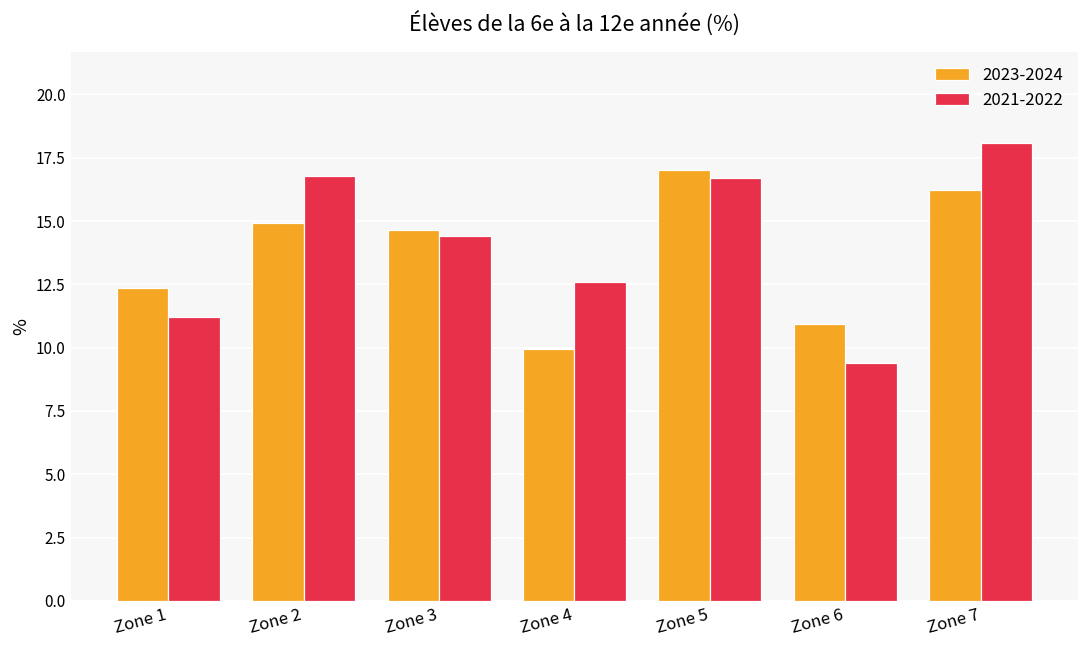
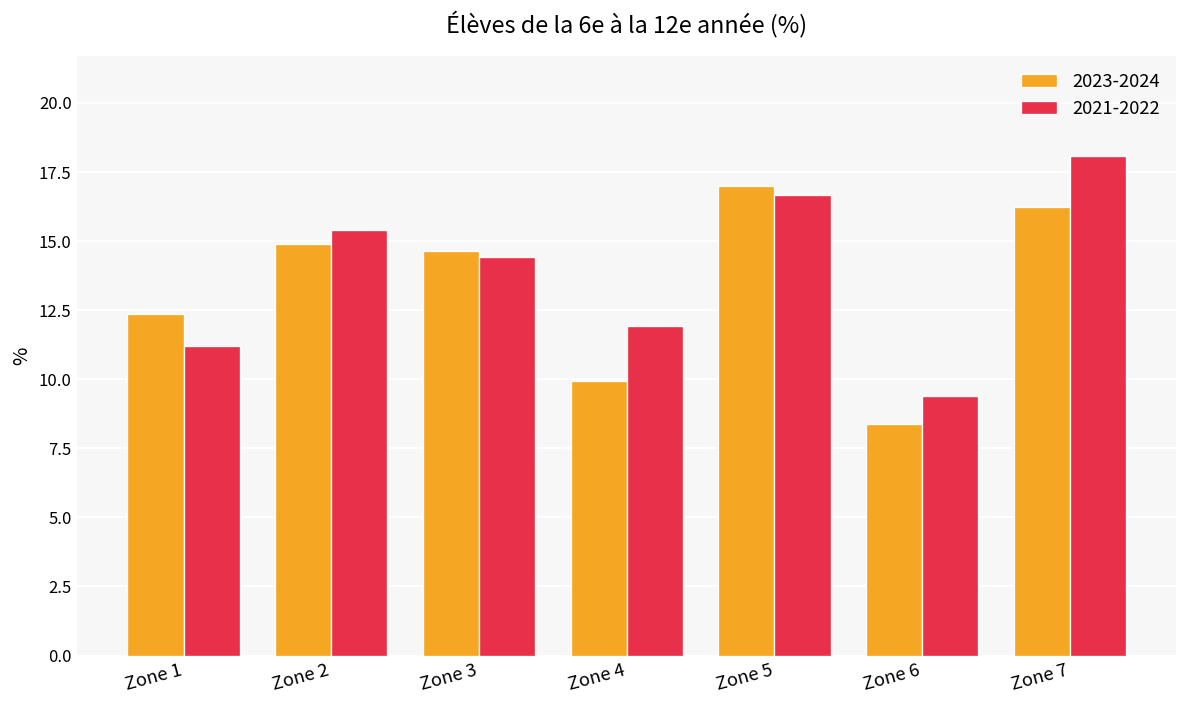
2021-2022, Zone 2: 16.8 -> 15.4
2021-2022, Zone 4: 12.6 -> 11.9
2023-2024, Zone 6: 10.9 -> 8.4
